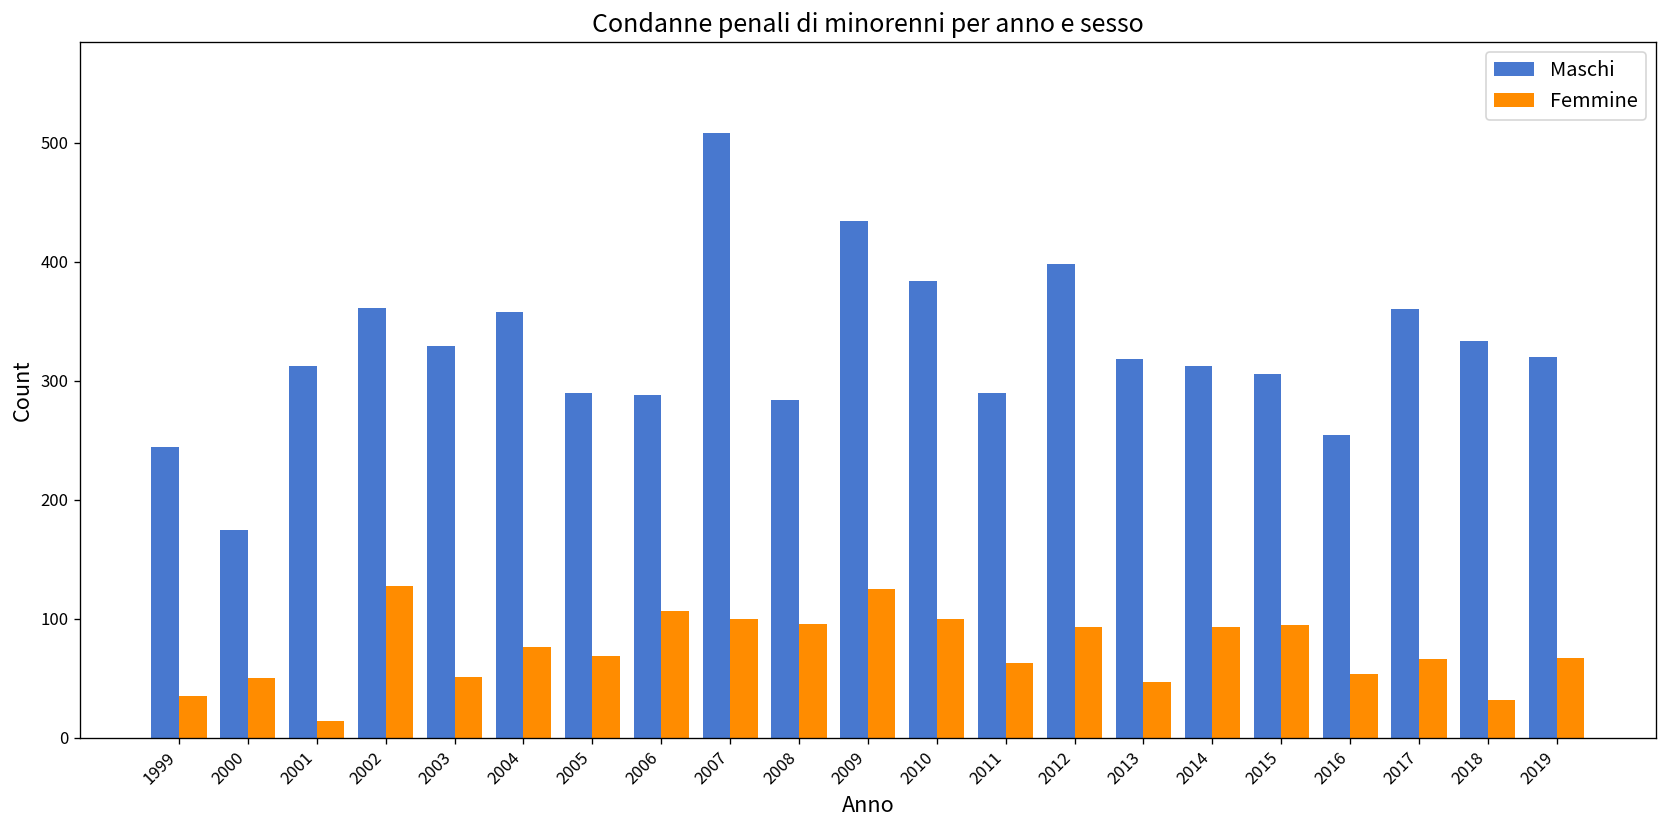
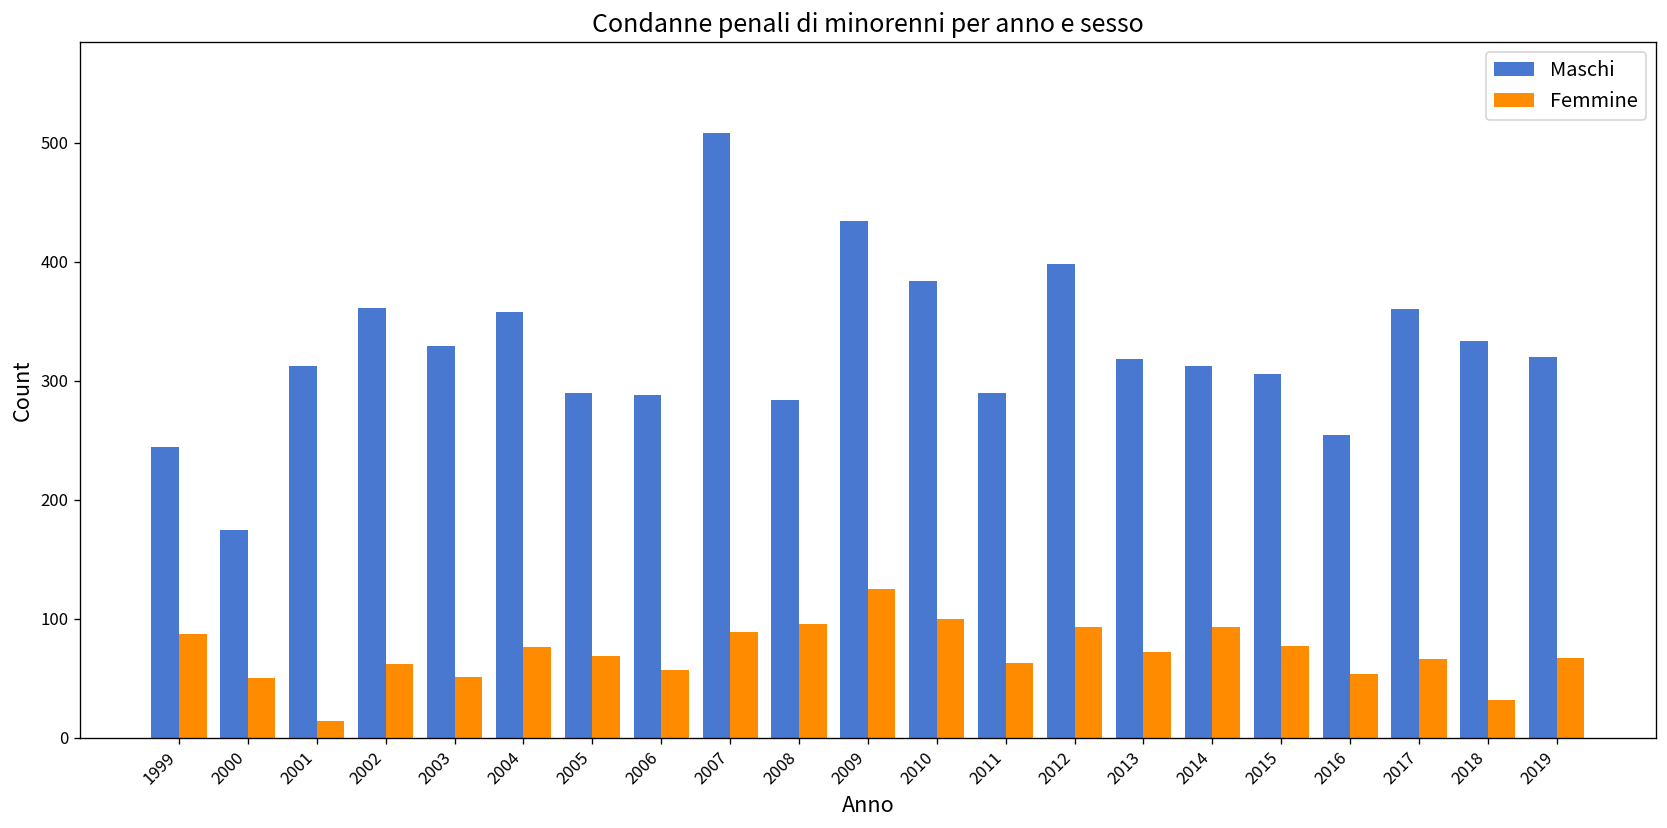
Femmine, 1999: 40 -> 90
Femmine, 2002: 130 -> 60
Femmine, 2006: 110 -> 60
Femmine, 2007: 100 -> 90
Femmine, 2013: 50 -> 70
Femmine, 2015: 100 -> 80
